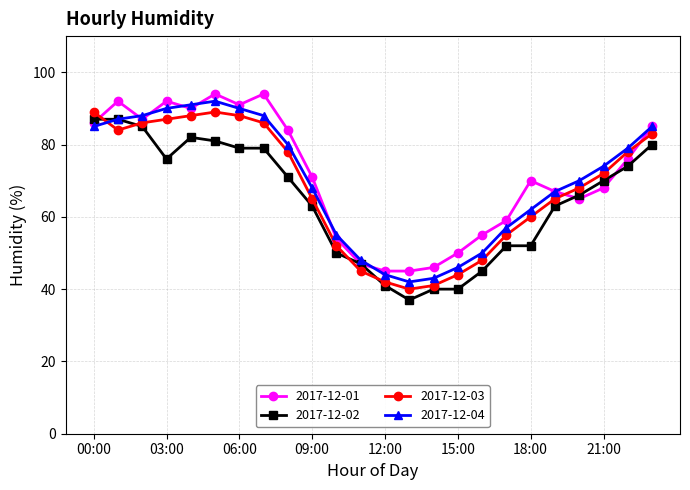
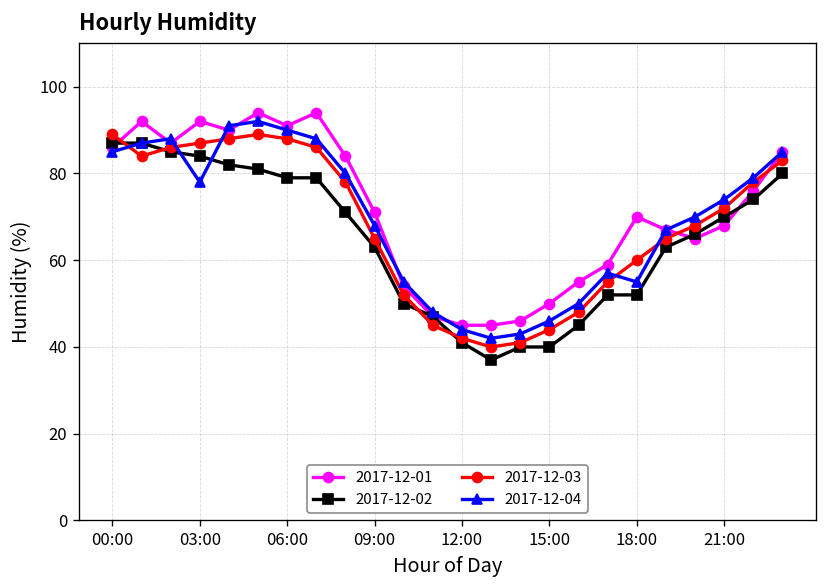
2017-12-02, 03:00: 76 -> 84
2017-12-04, 03:00: 90 -> 78
2017-12-04, 18:00: 62 -> 55
